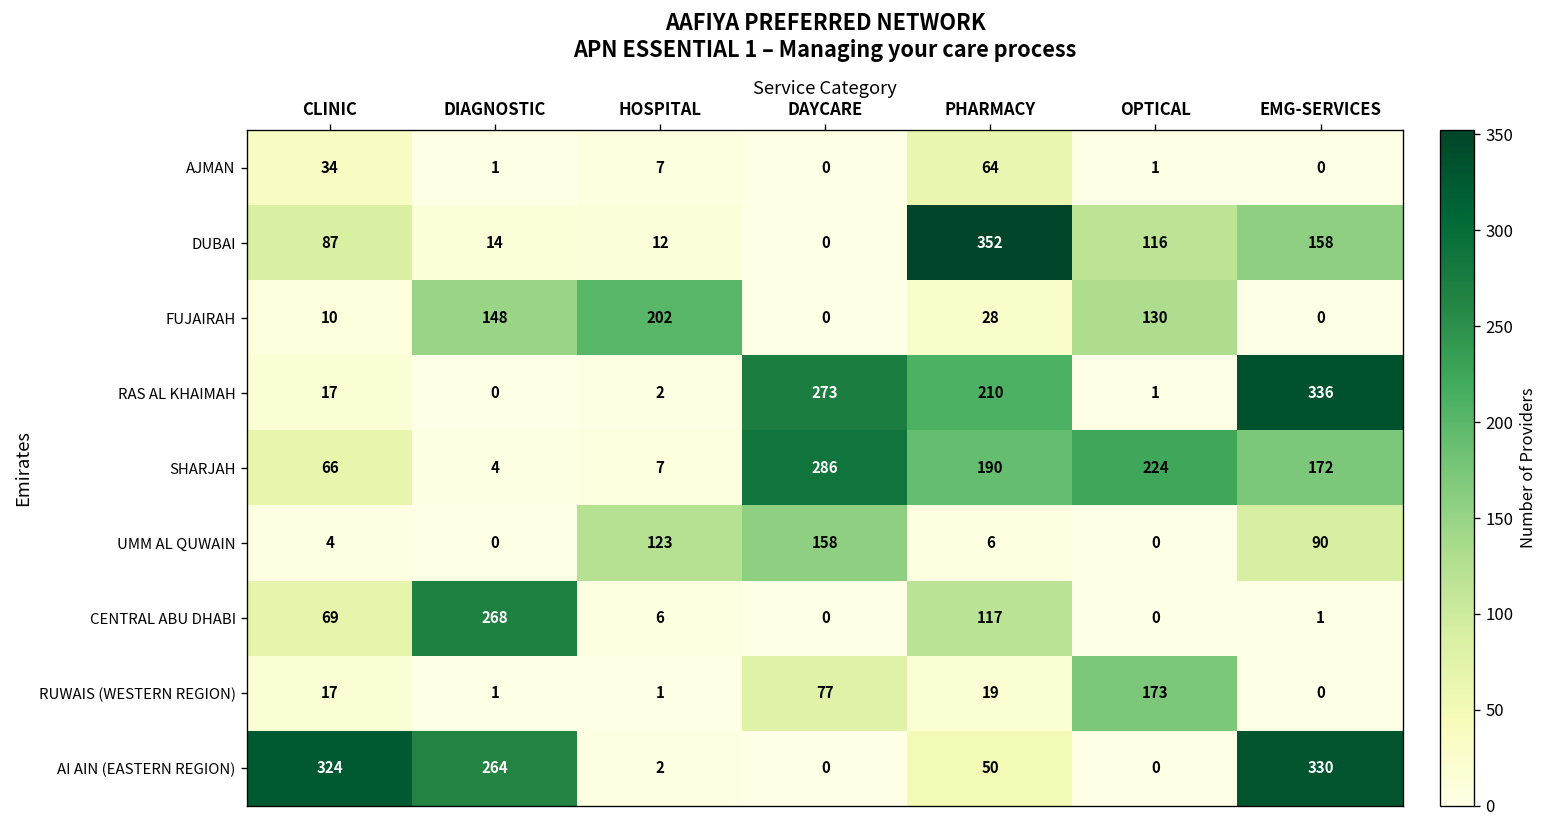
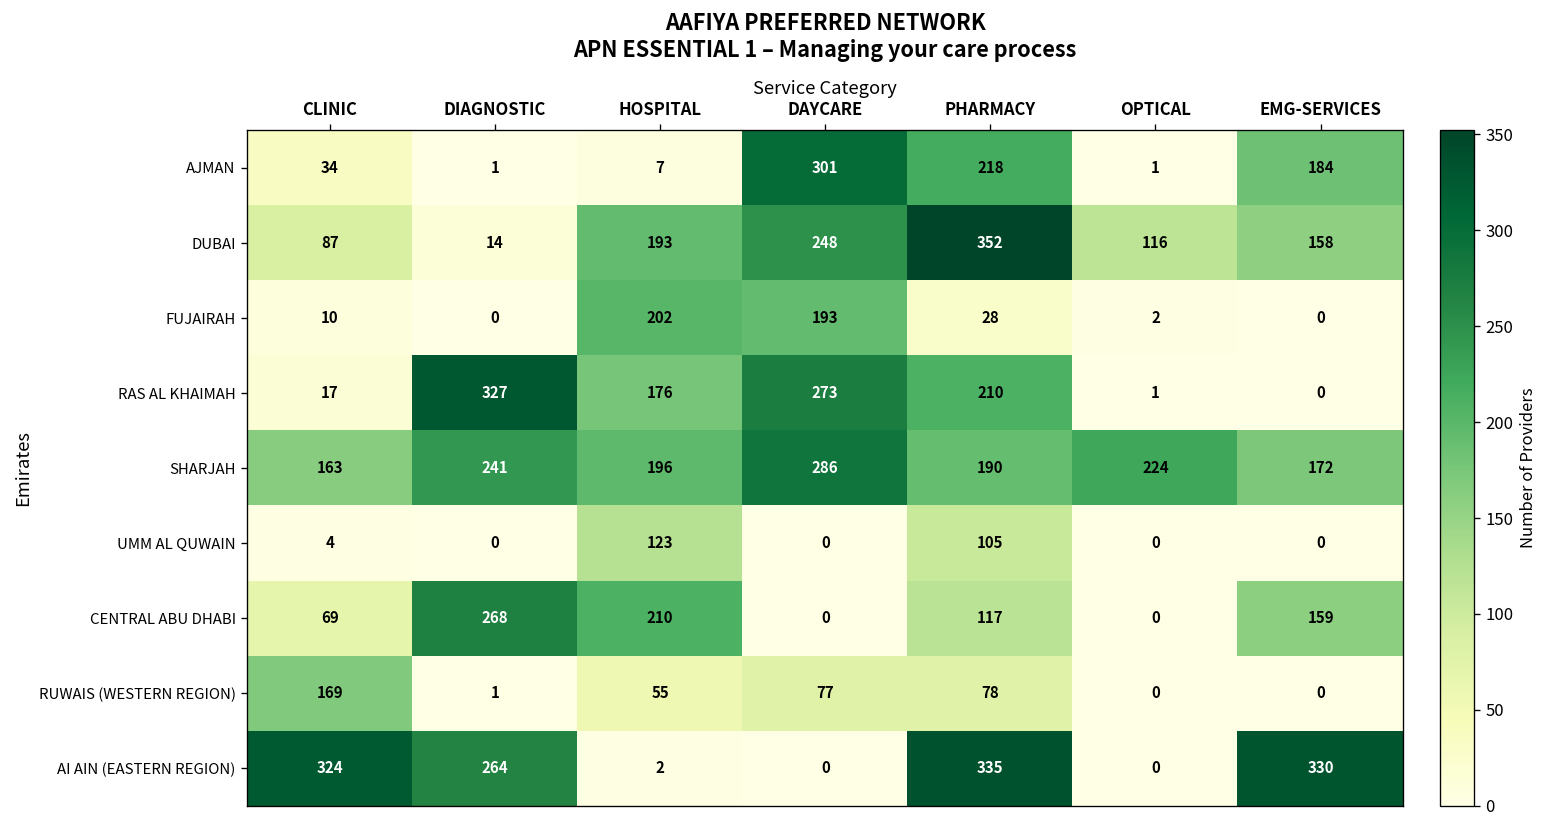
AJMAN, DAYCARE: 0 -> 301
AJMAN, PHARMACY: 64 -> 218
AJMAN, EMG-SERVICES: 0 -> 184
DUBAI, HOSPITAL: 12 -> 193
DUBAI, DAYCARE: 0 -> 248
FUJAIRAH, DIAGNOSTIC: 148 -> 0
FUJAIRAH, DAYCARE: 0 -> 193
FUJAIRAH, OPTICAL: 130 -> 2
RAS AL KHAIMAH, DIAGNOSTIC: 0 -> 327
RAS AL KHAIMAH, HOSPITAL: 2 -> 176
RAS AL KHAIMAH, EMG-SERVICES: 336 -> 0
SHARJAH, CLINIC: 66 -> 163
SHARJAH, DIAGNOSTIC: 4 -> 241
SHARJAH, HOSPITAL: 7 -> 196
UMM AL QUWAIN, DAYCARE: 158 -> 0
UMM AL QUWAIN, PHARMACY: 6 -> 105
UMM AL QUWAIN, EMG-SERVICES: 90 -> 0
CENTRAL ABU DHABI, HOSPITAL: 6 -> 210
CENTRAL ABU DHABI, EMG-SERVICES: 1 -> 159
RUWAIS (WESTERN REGION), CLINIC: 17 -> 169
RUWAIS (WESTERN REGION), HOSPITAL: 1 -> 55
RUWAIS (WESTERN REGION), PHARMACY: 19 -> 78
RUWAIS (WESTERN REGION), OPTICAL: 173 -> 0
AI AIN (EASTERN REGION), PHARMACY: 50 -> 335
